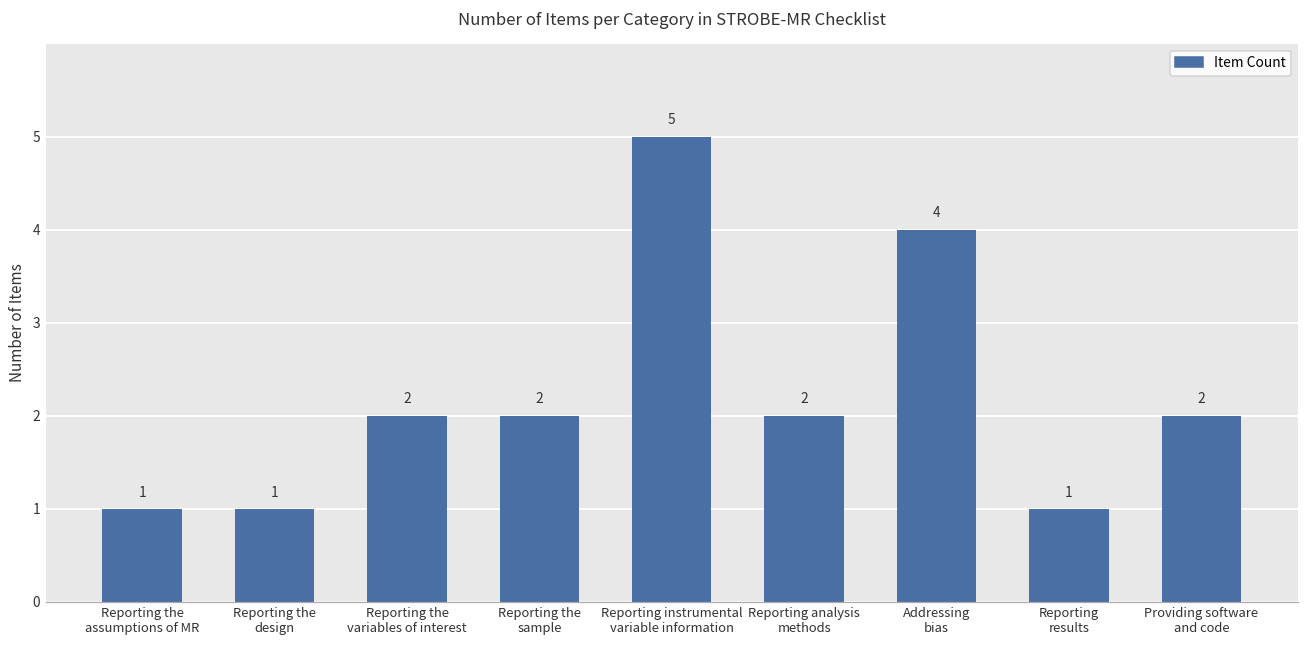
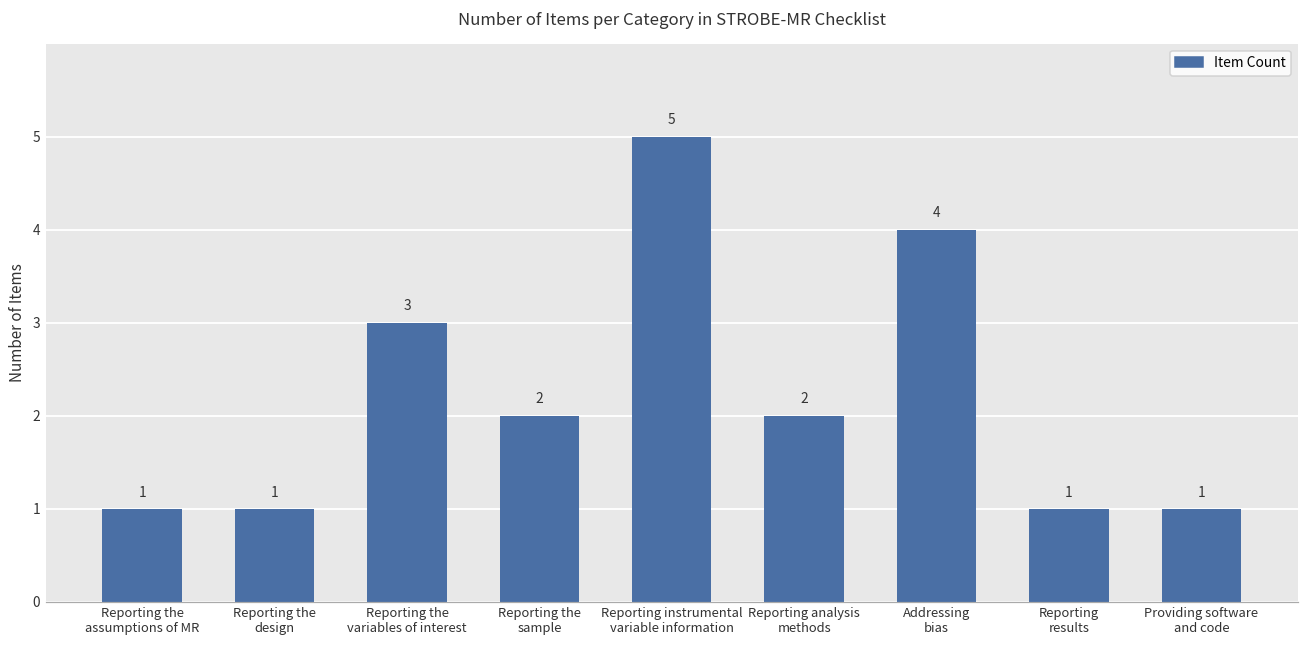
Reporting the variables of interest: 2 -> 3
Providing software and code: 2 -> 1
